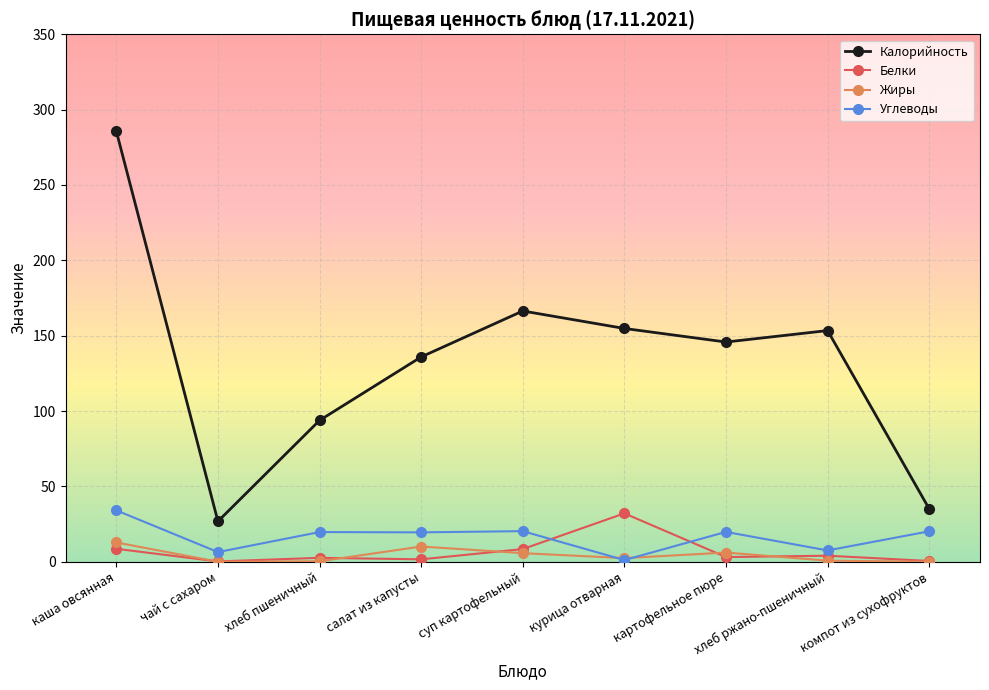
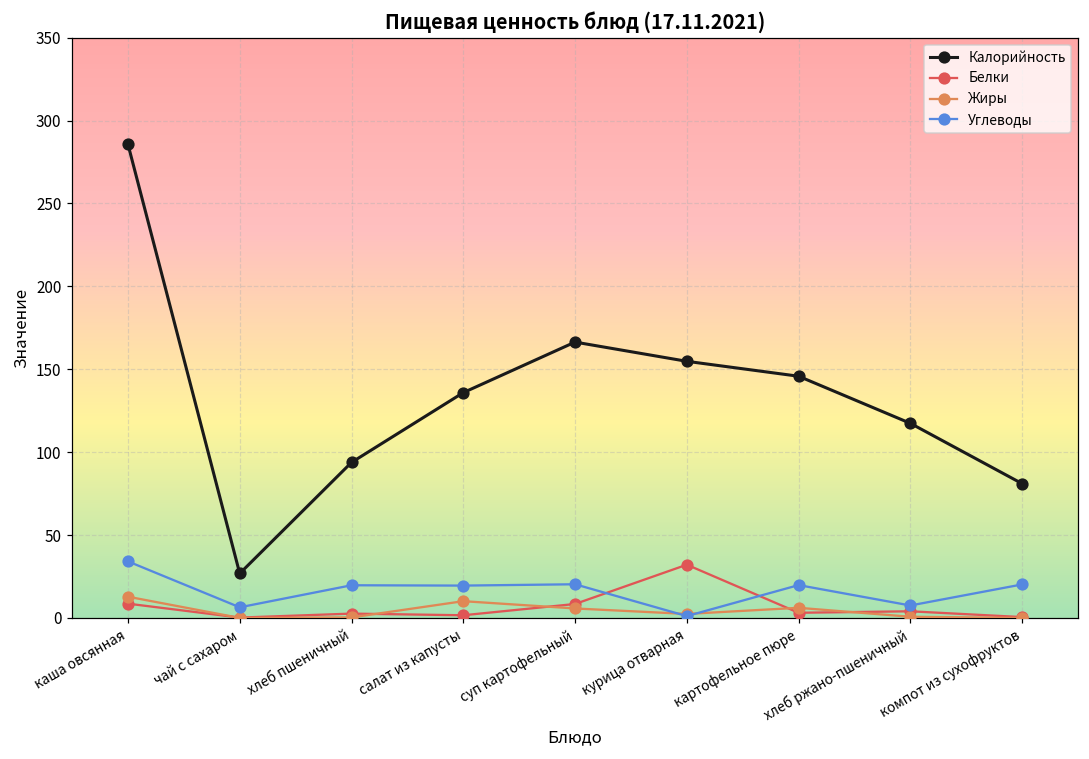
Калорийность, хлеб ржано-пшеничный: 153 -> 117
Калорийность, компот из сухофруктов: 35 -> 81
